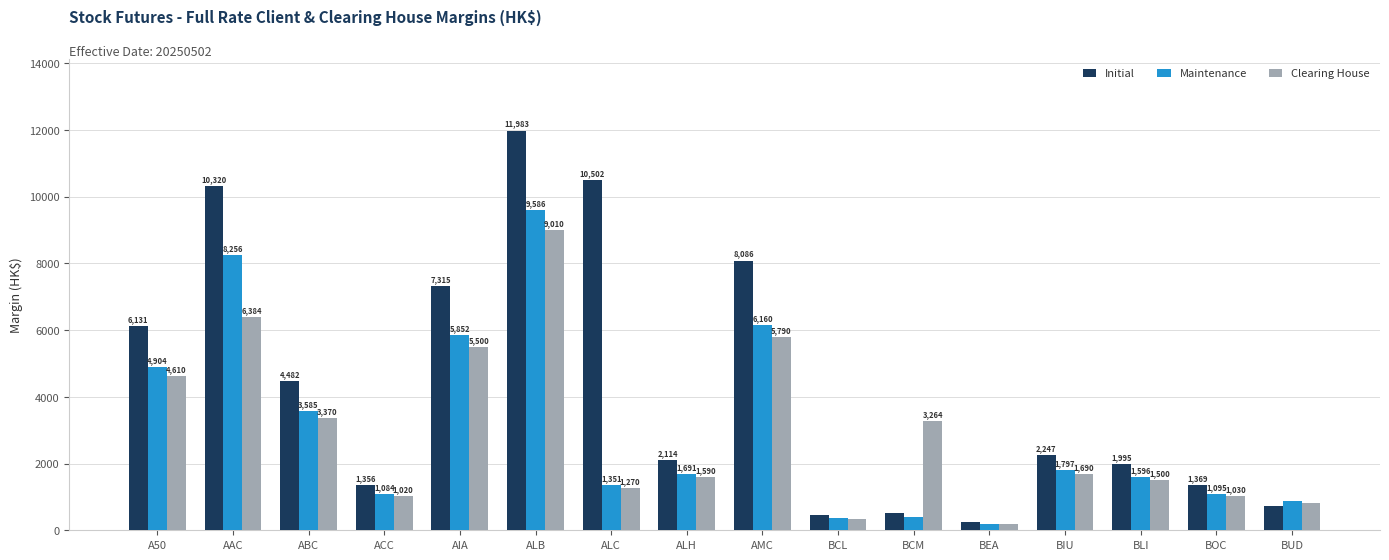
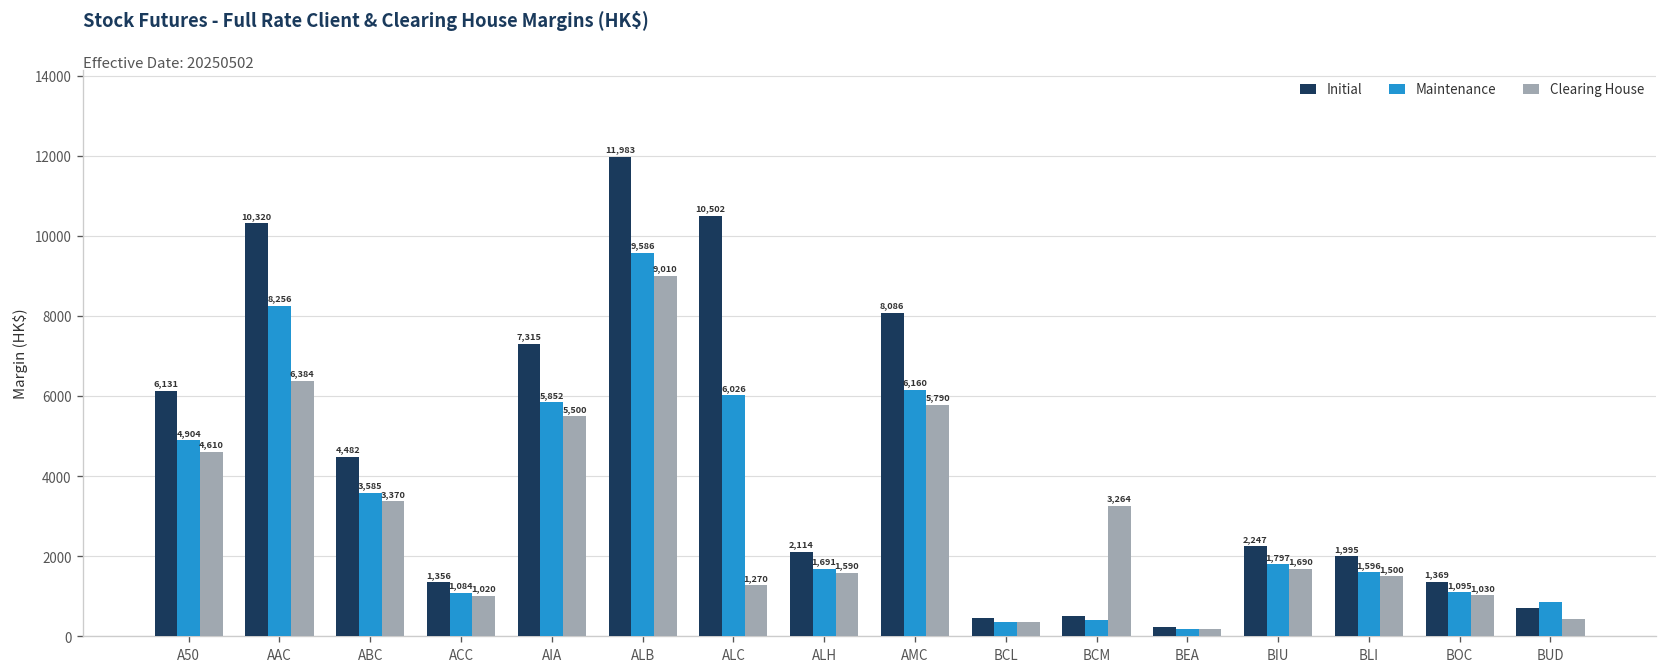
Maintenance, ALC: 1,351 -> 6,026
Clearing House, BUD: 800 -> 400
